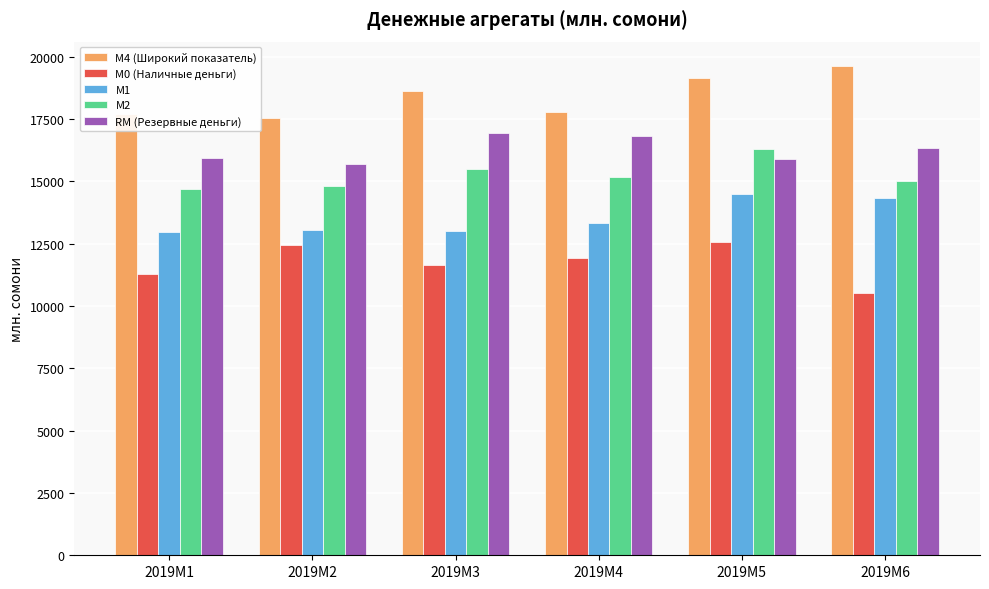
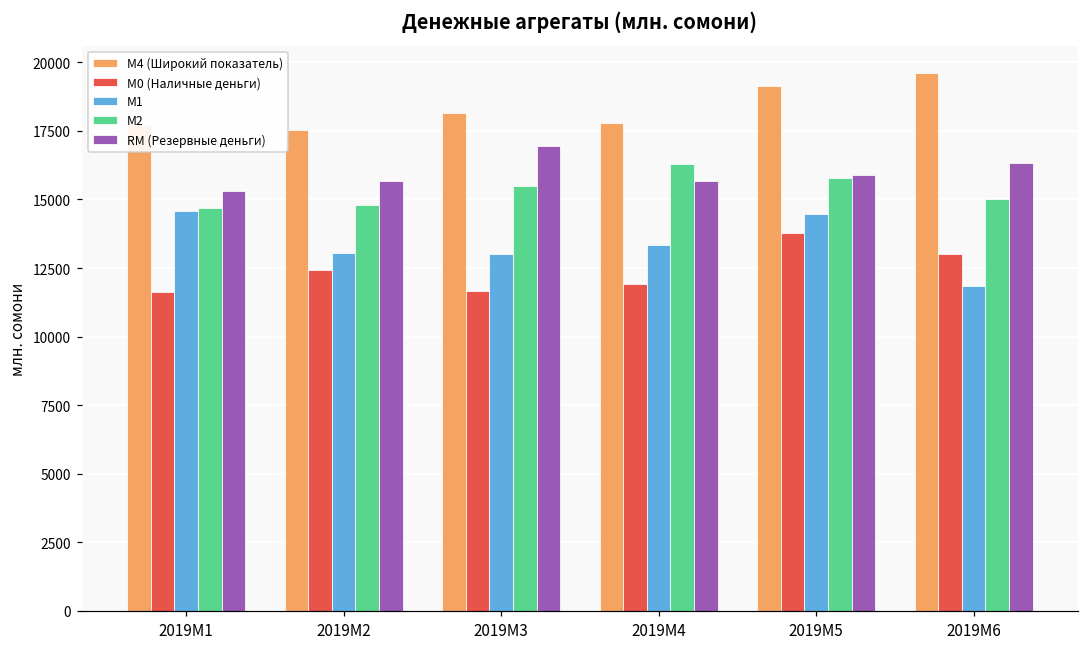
М0 (Наличные деньги), 2019M1: 11300 -> 11600
М1, 2019M1: 13000 -> 14600
RM (Резервные деньги), 2019M1: 15900 -> 15300
М4 (Широкий показатель), 2019M3: 18600 -> 18100
М2, 2019M4: 15200 -> 16300
RM (Резервные деньги), 2019M4: 16800 -> 15700
М0 (Наличные деньги), 2019M5: 12600 -> 13800
М2, 2019M5: 16300 -> 15800
М0 (Наличные деньги), 2019M6: 10500 -> 13000
М1, 2019M6: 14300 -> 11900
